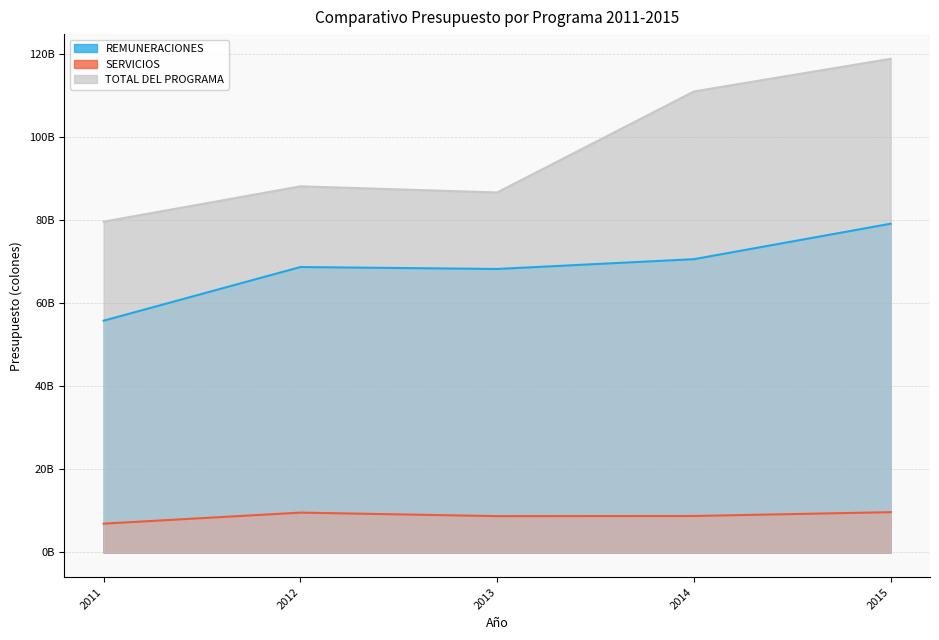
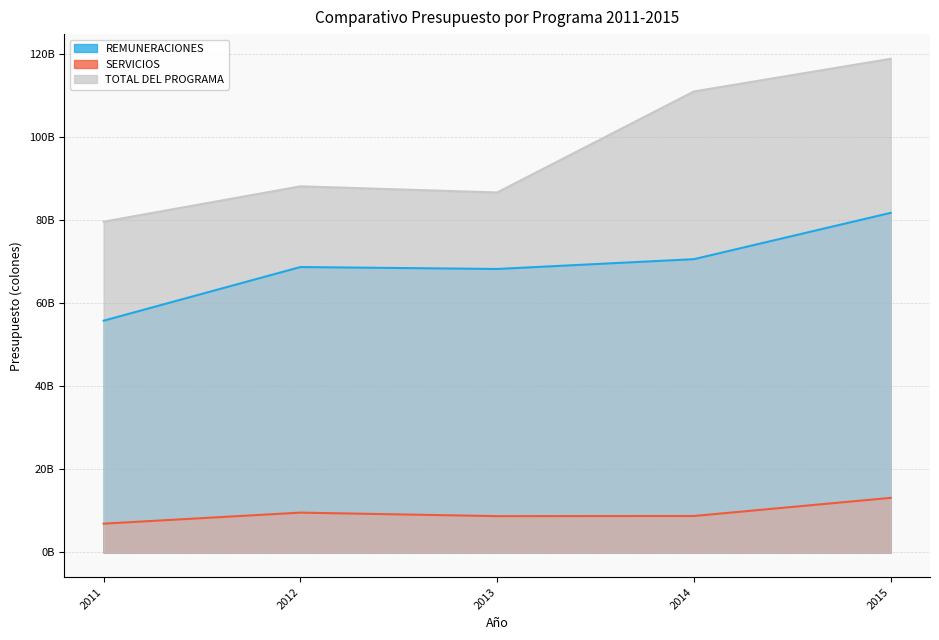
REMUNERACIONES, 2015: 79000000000 -> 82000000000
SERVICIOS, 2015: 10000000000 -> 13000000000
